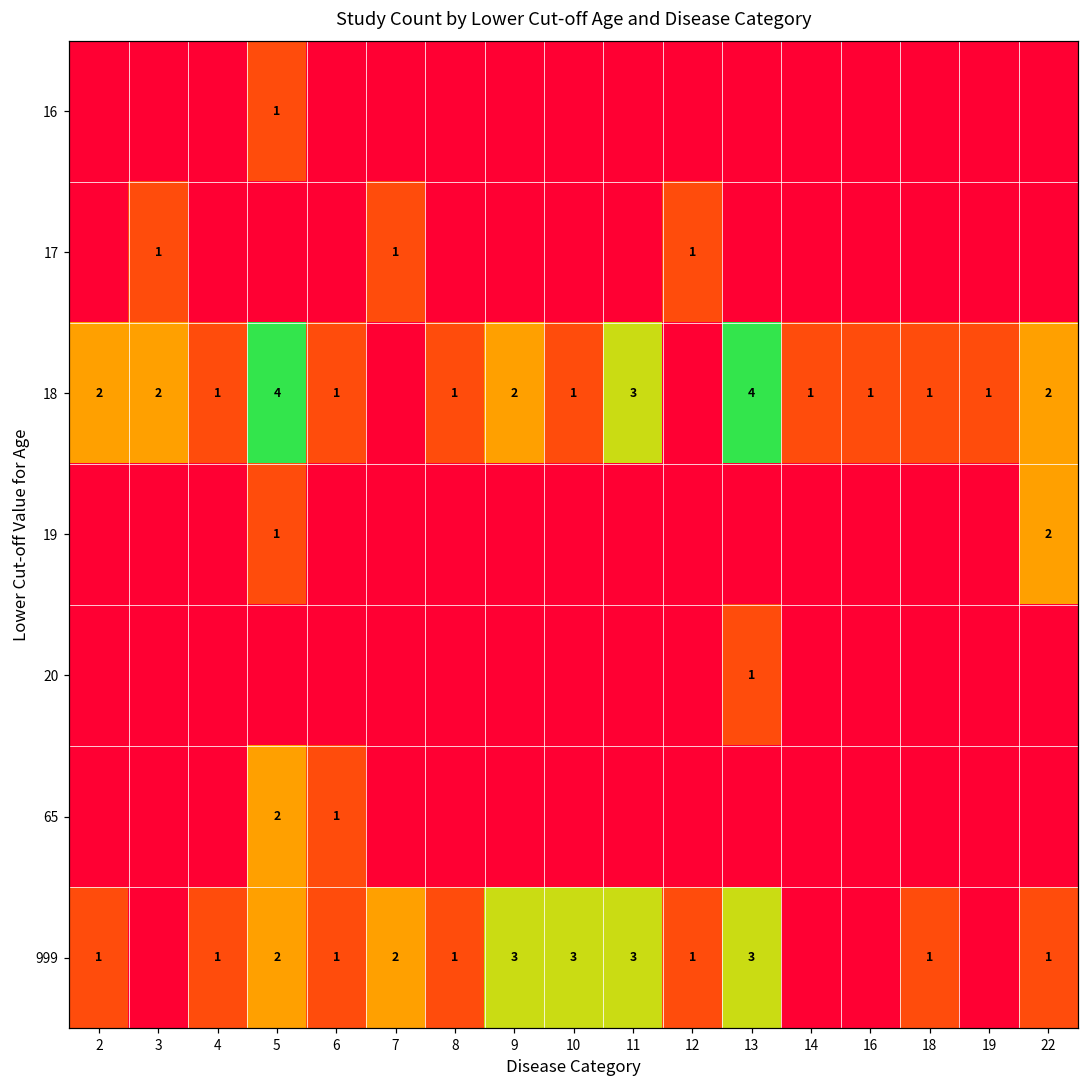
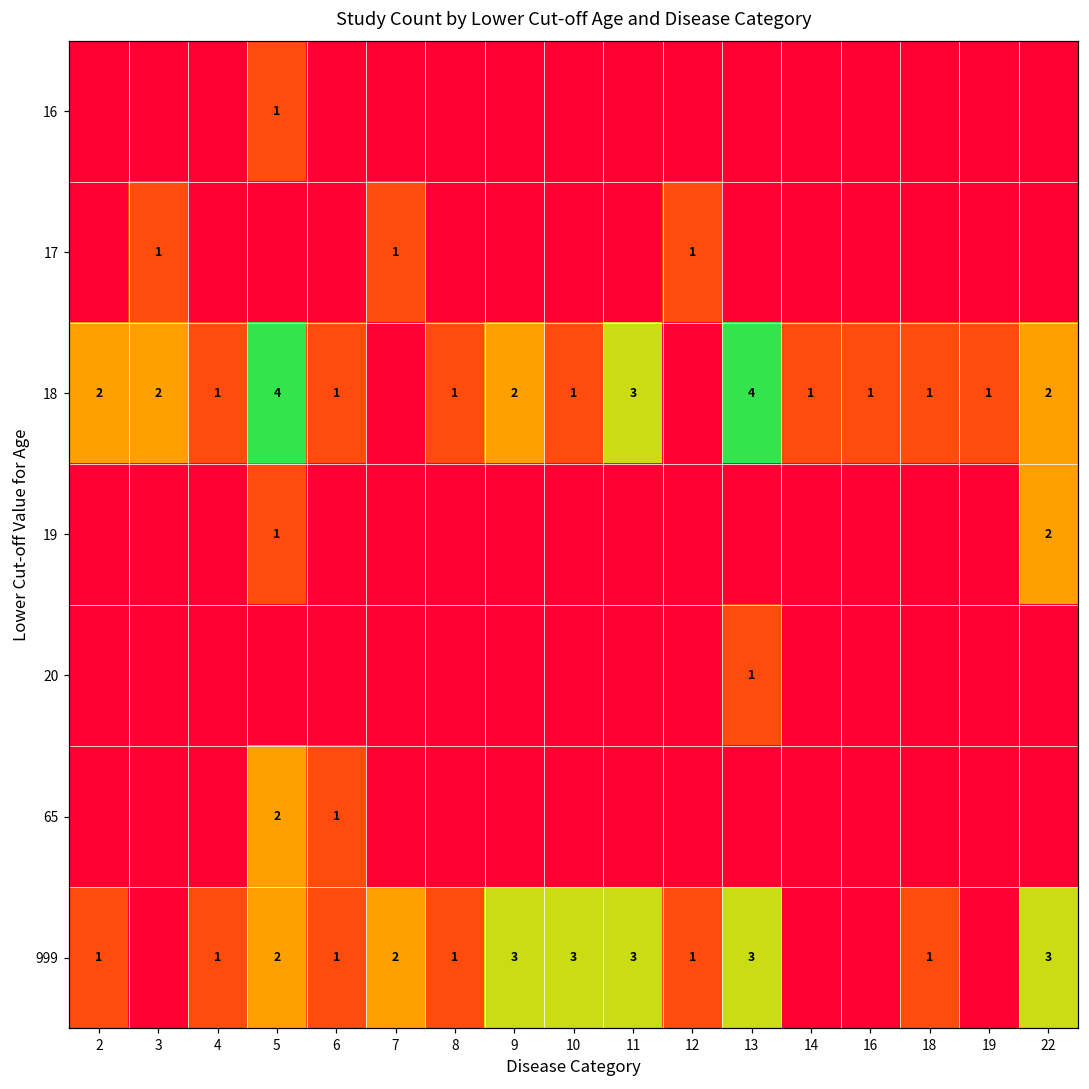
999, 22: 1 -> 3
